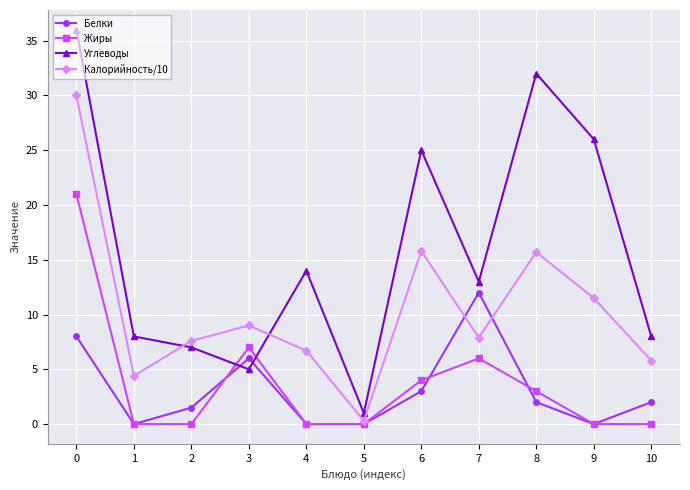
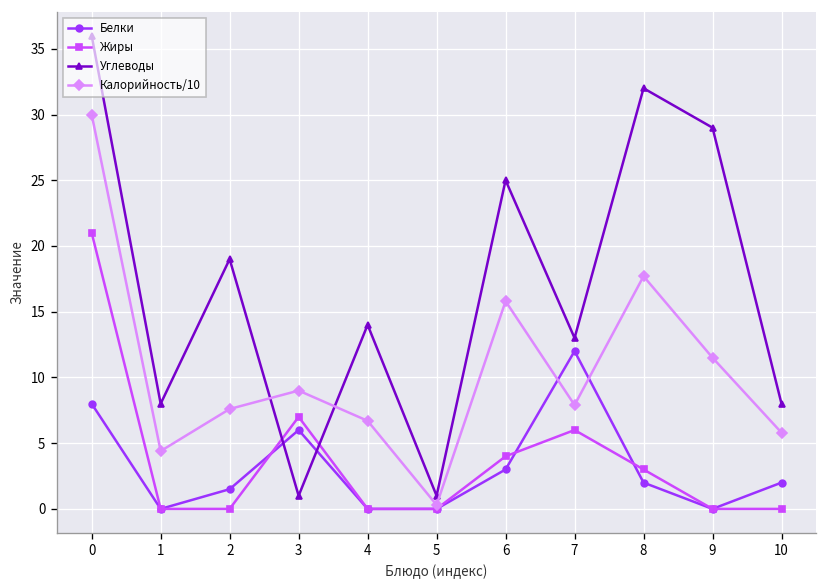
Углеводы, 2: 7 -> 19
Углеводы, 3: 5 -> 1
Калорийность/10, 8: 15.7 -> 17.7
Углеводы, 9: 26 -> 29
